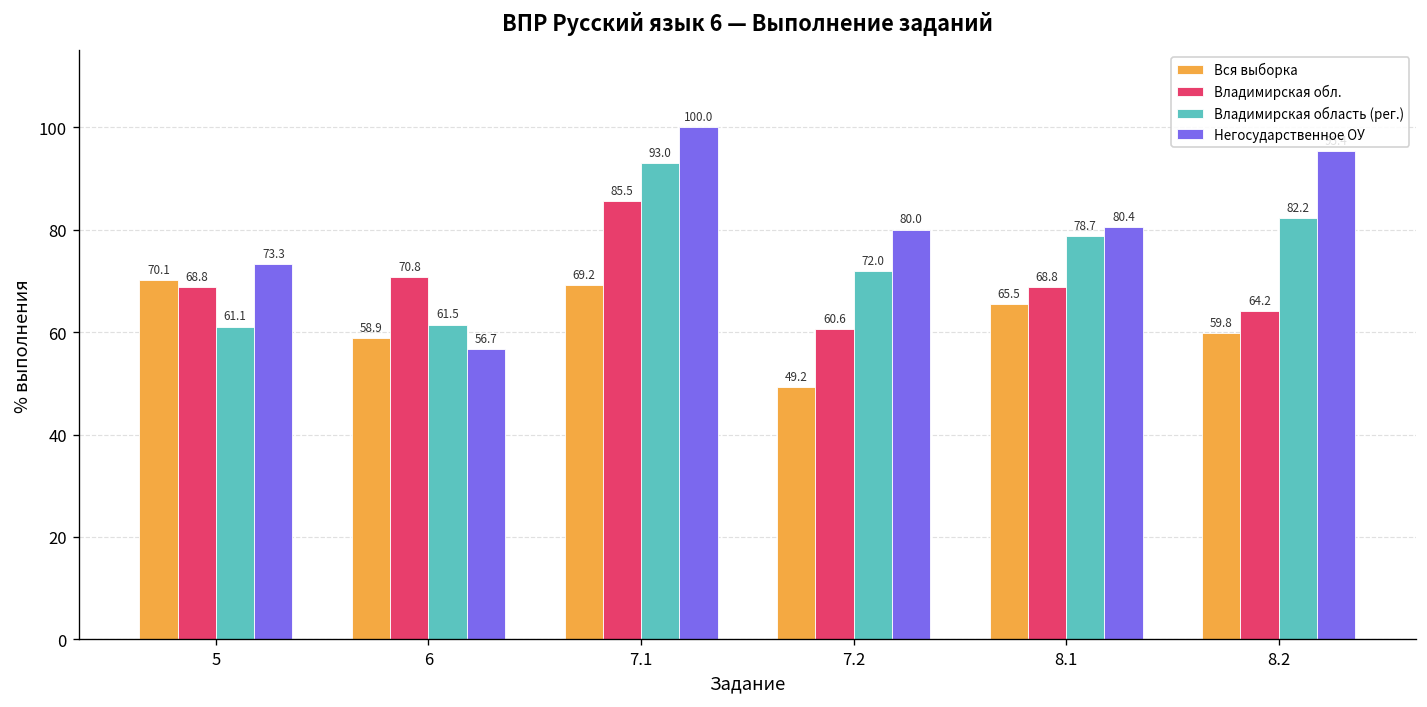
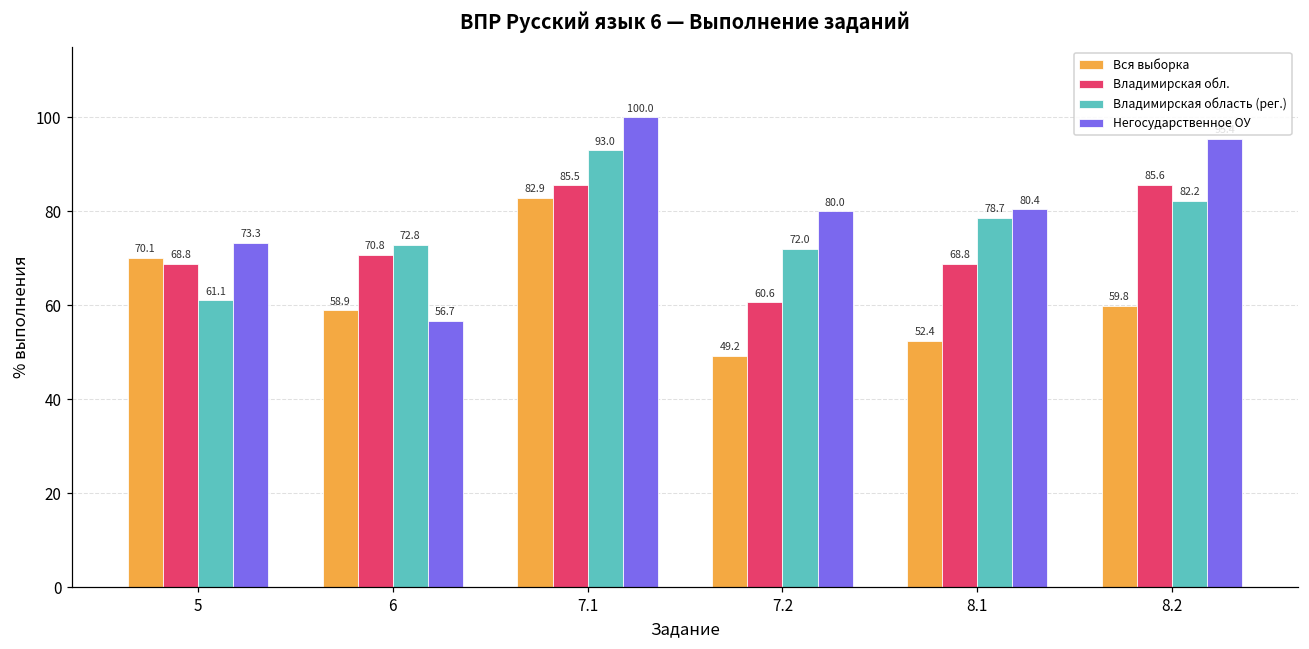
Владимирская область (рег.), 6: 61.5 -> 72.8
Вся выборка, 7.1: 69.2 -> 82.9
Вся выборка, 8.1: 65.5 -> 52.4
Владимирская обл., 8.2: 64.2 -> 85.6
